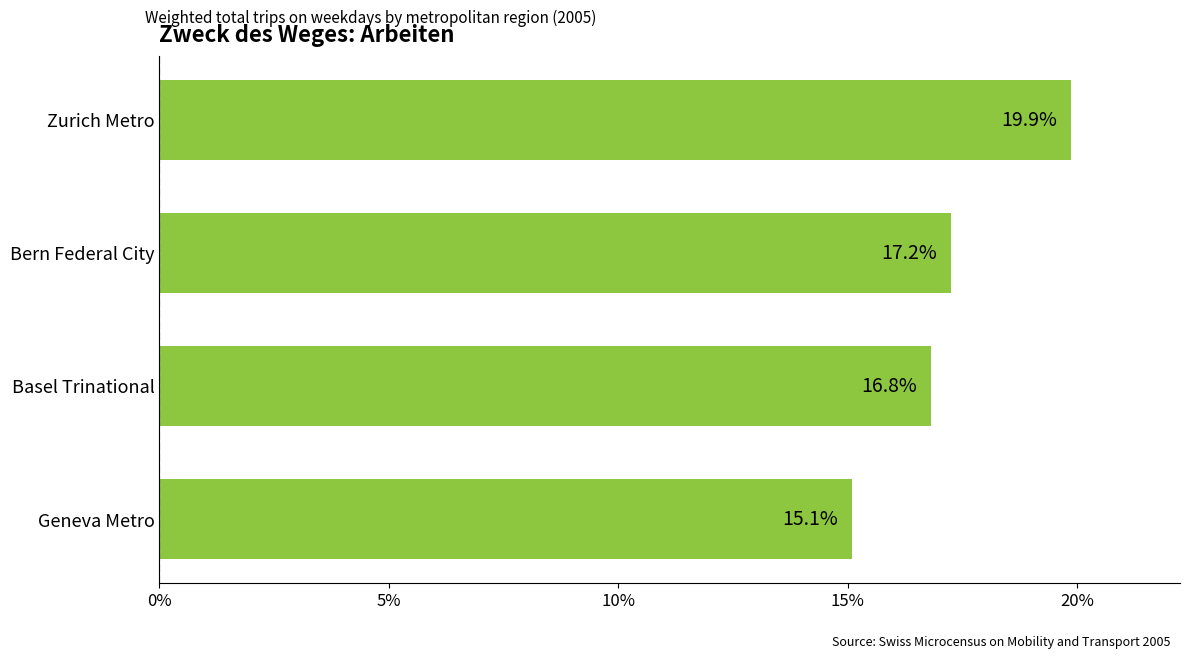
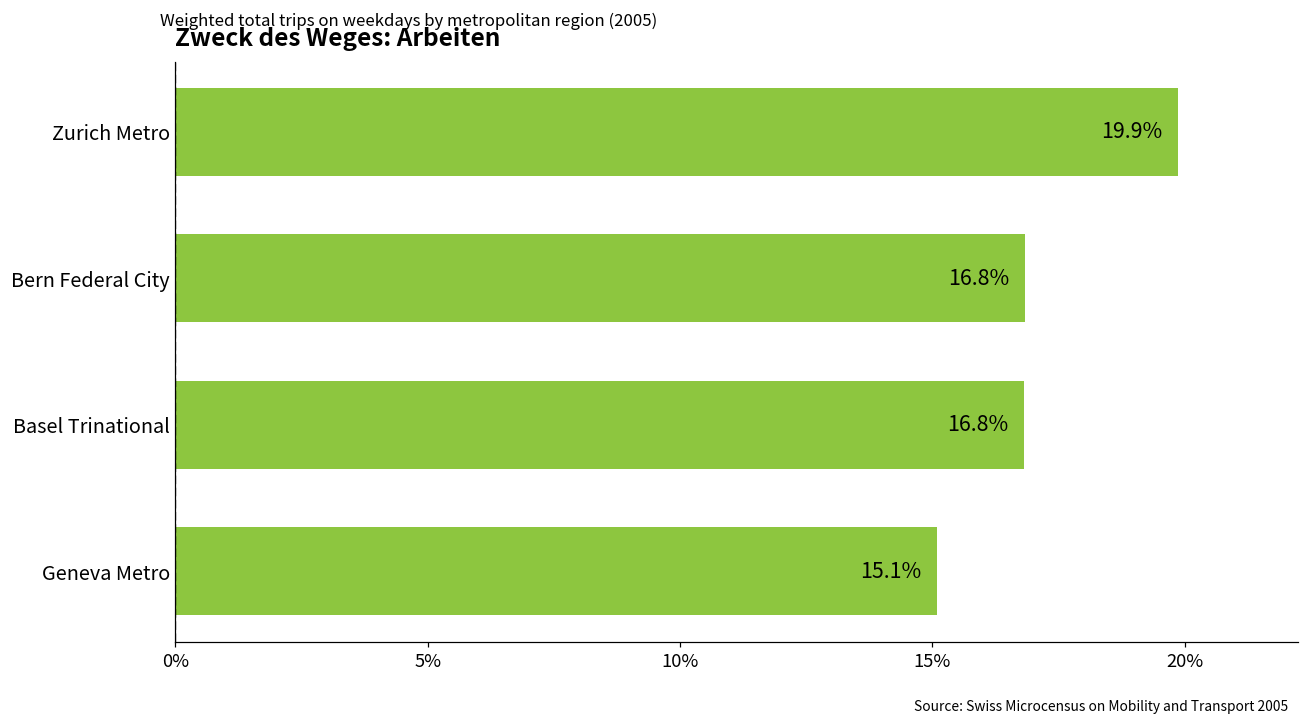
Bern Federal City: 17.2% -> 16.8%
